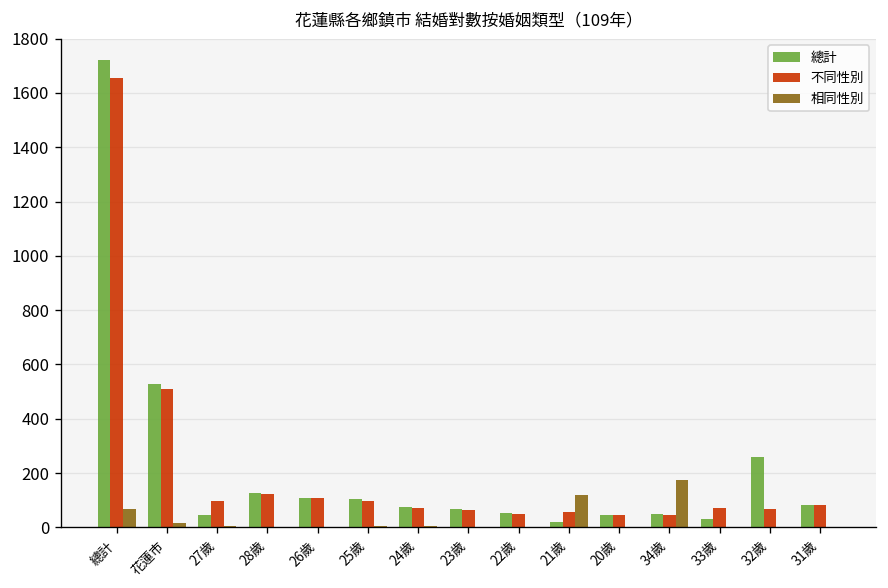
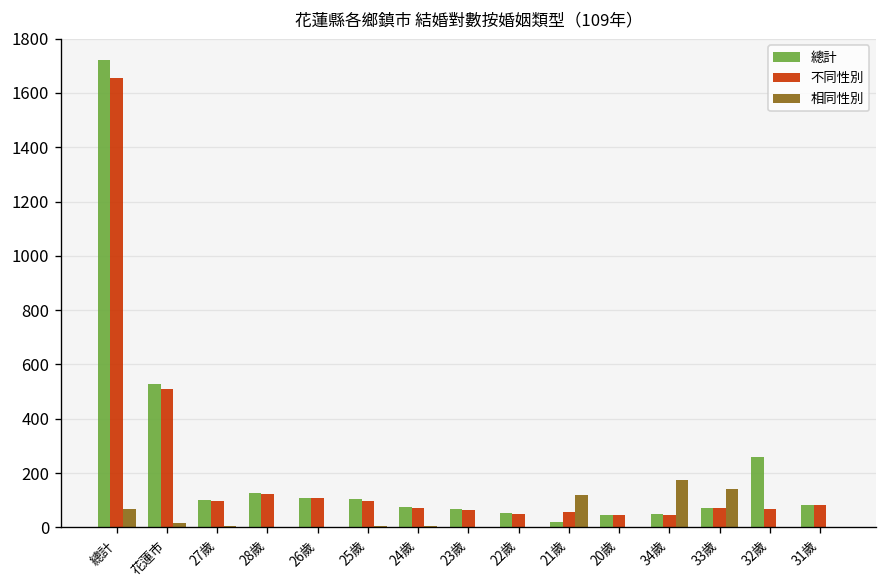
總計, 27歲: 50 -> 100
總計, 33歲: 30 -> 70
相同性別, 33歲: 0 -> 140
